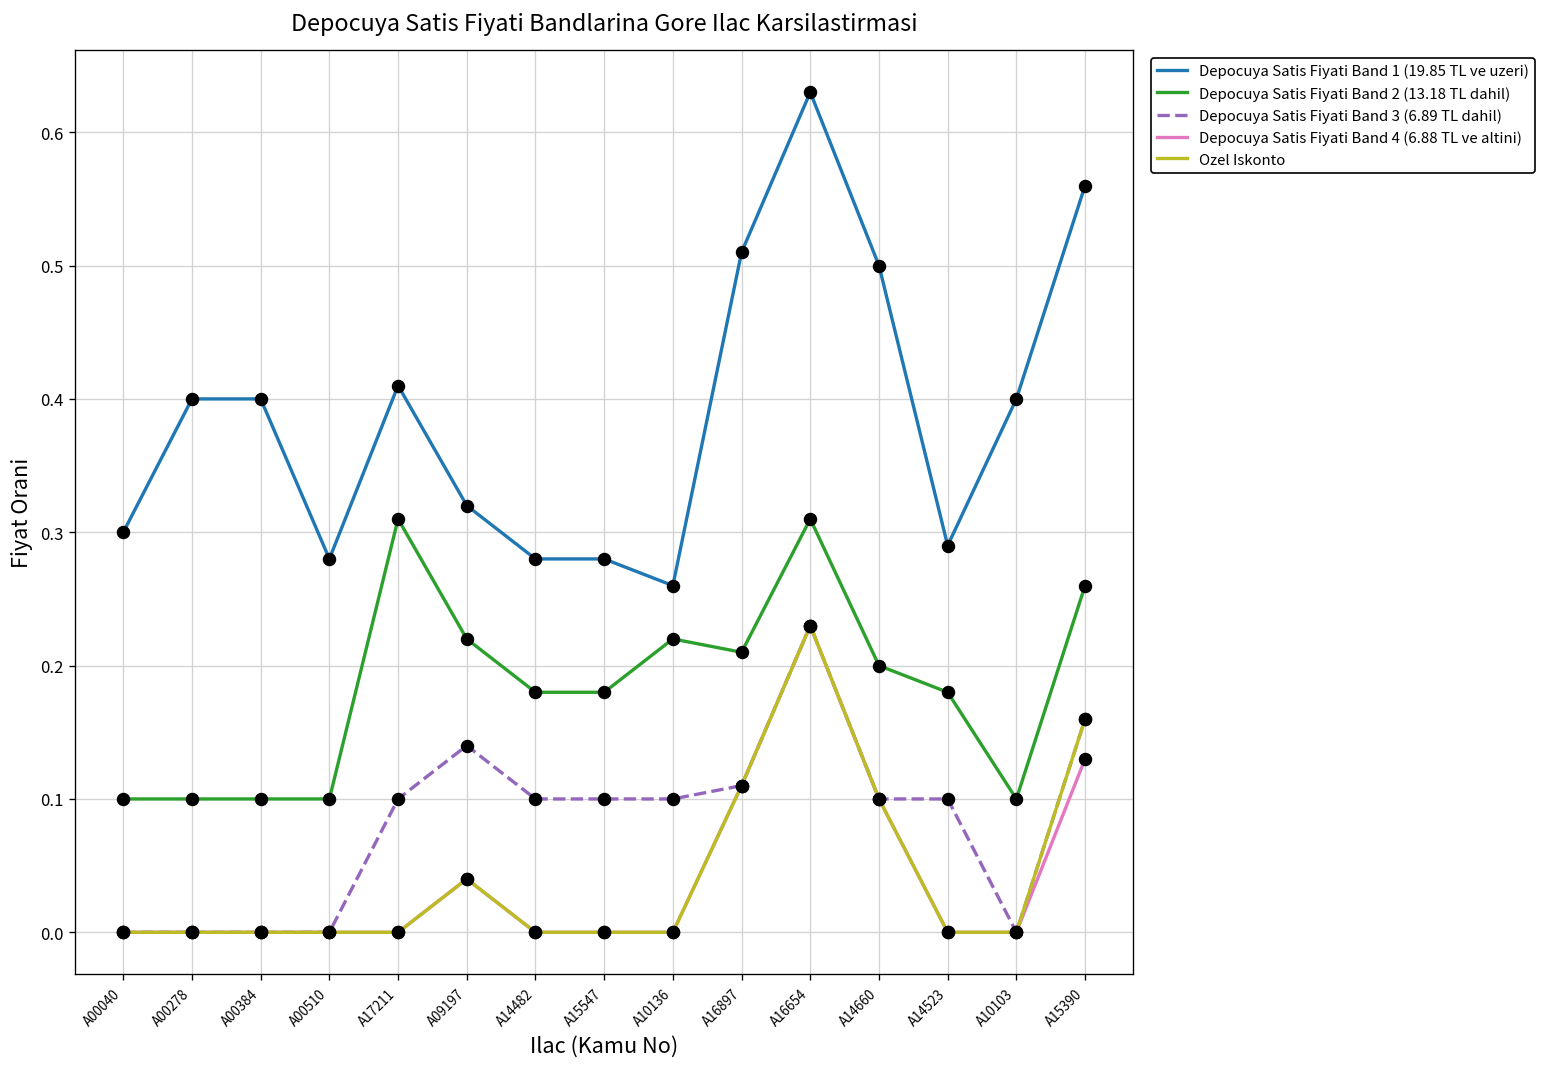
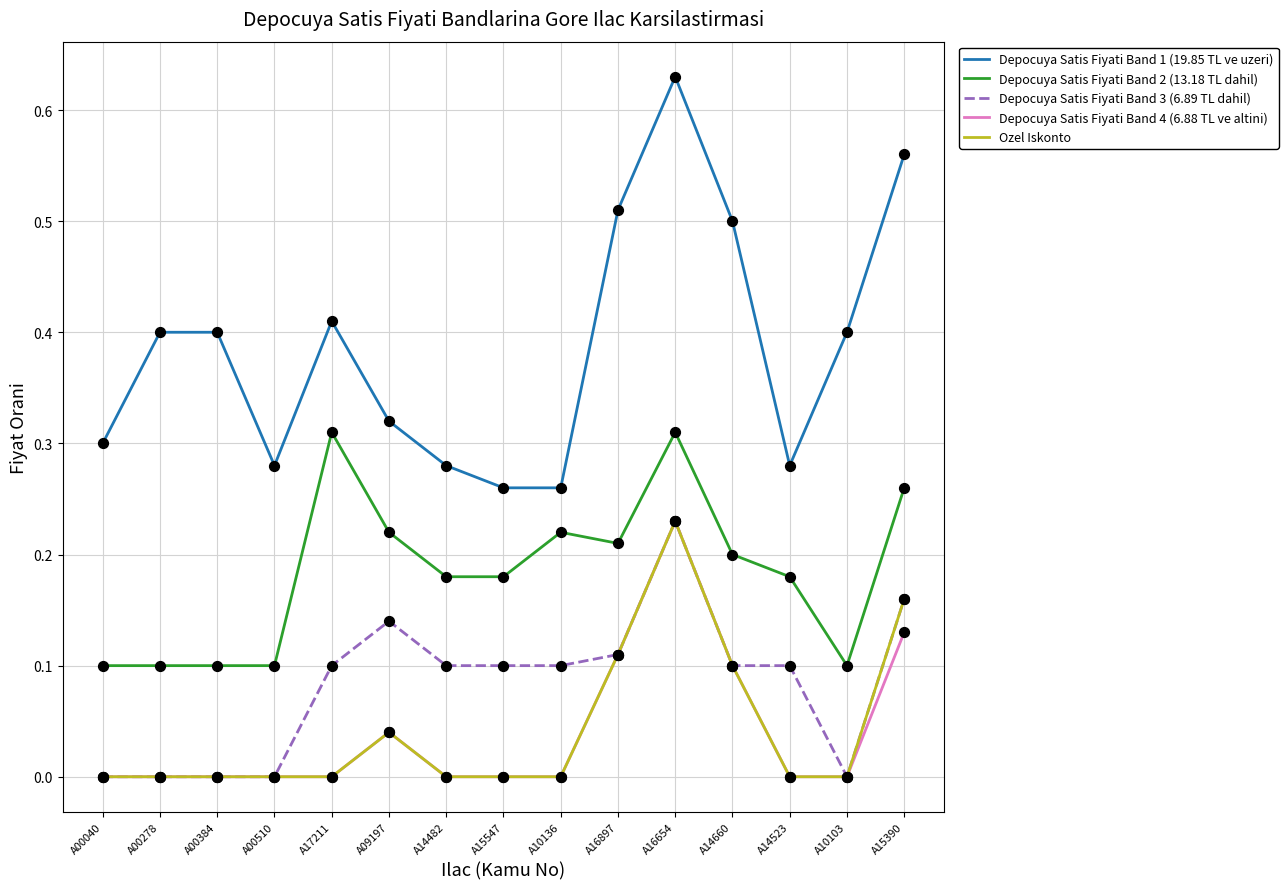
Depocuya Satis Fiyati Band 1 (19.85 TL ve uzeri), A15547: 0.28 -> 0.26
Depocuya Satis Fiyati Band 1 (19.85 TL ve uzeri), A14523: 0.29 -> 0.28
